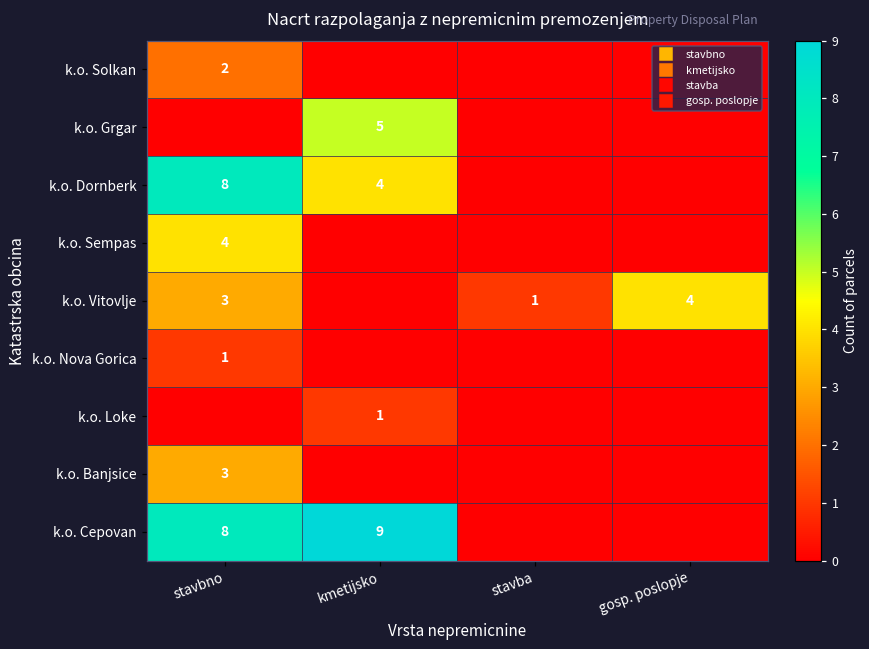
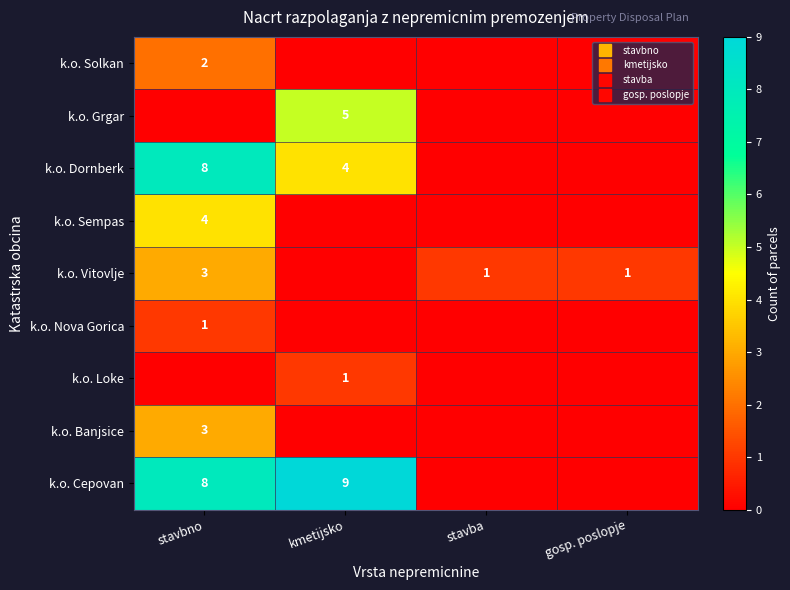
k.o. Vitovlje, gosp. poslopje: 4 -> 1
